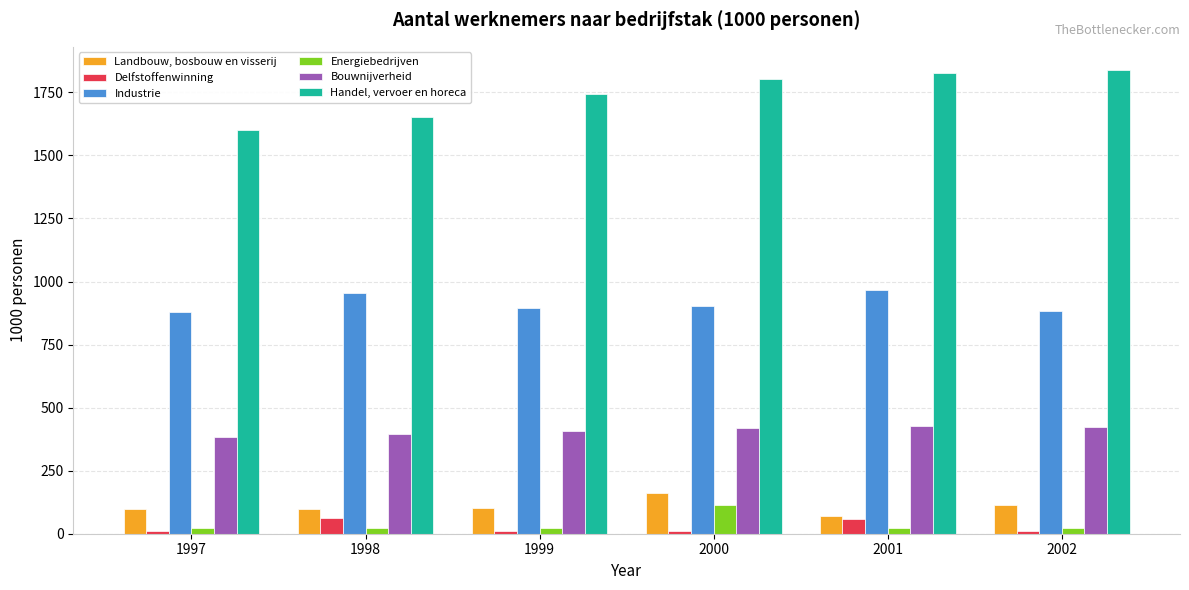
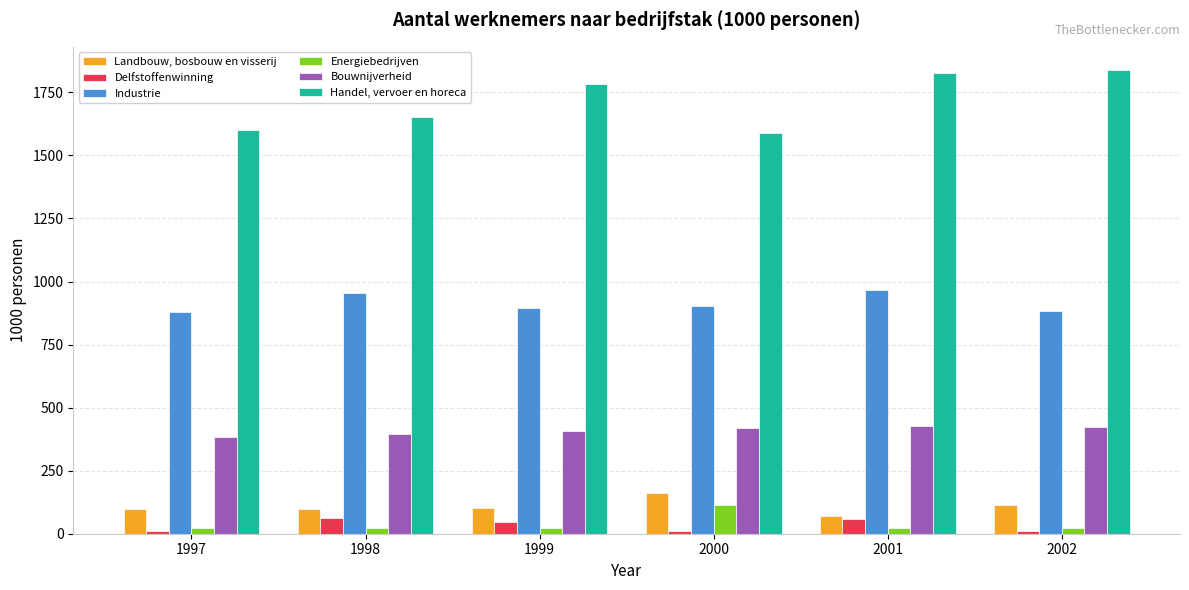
Delfstoffenwinning, 1999: 10 -> 50
Handel, vervoer en horeca, 1999: 1740 -> 1780
Handel, vervoer en horeca, 2000: 1800 -> 1590
